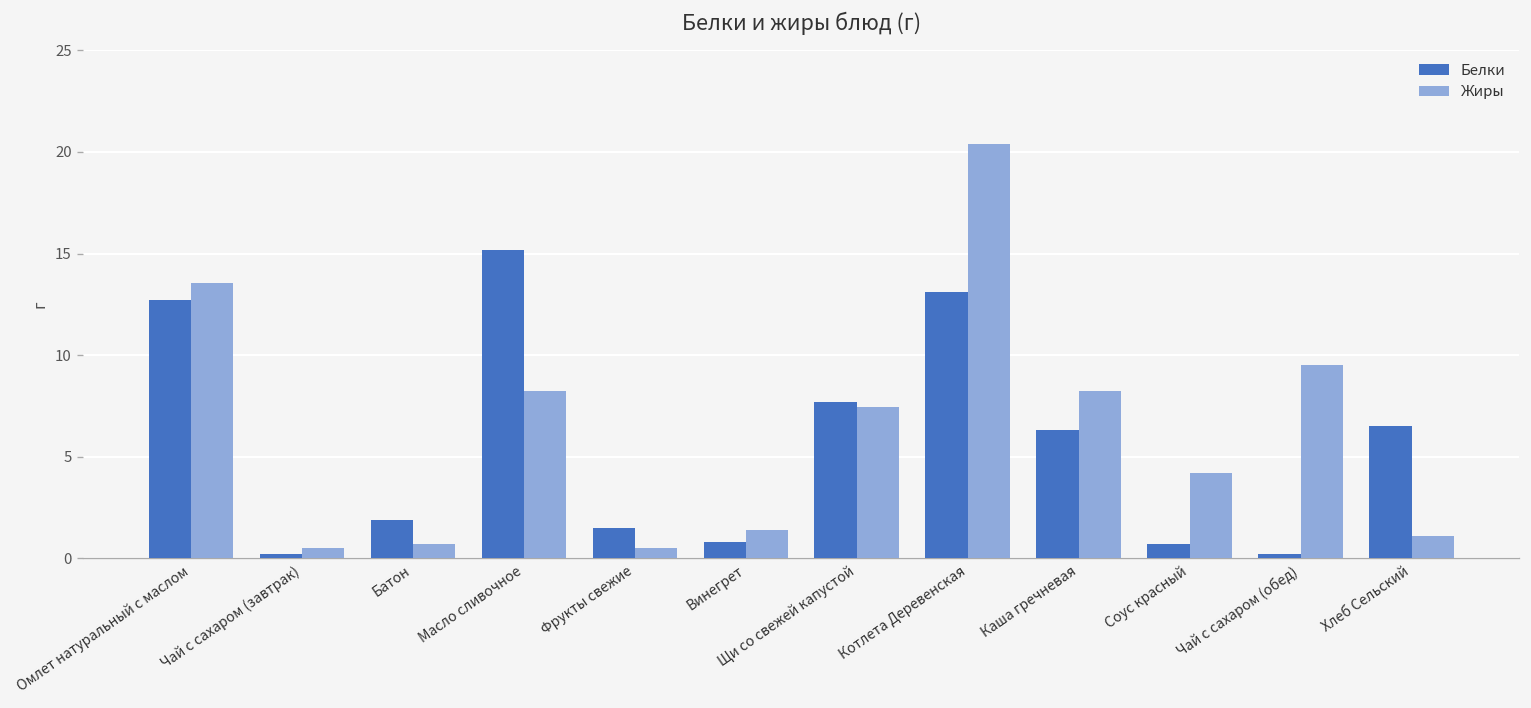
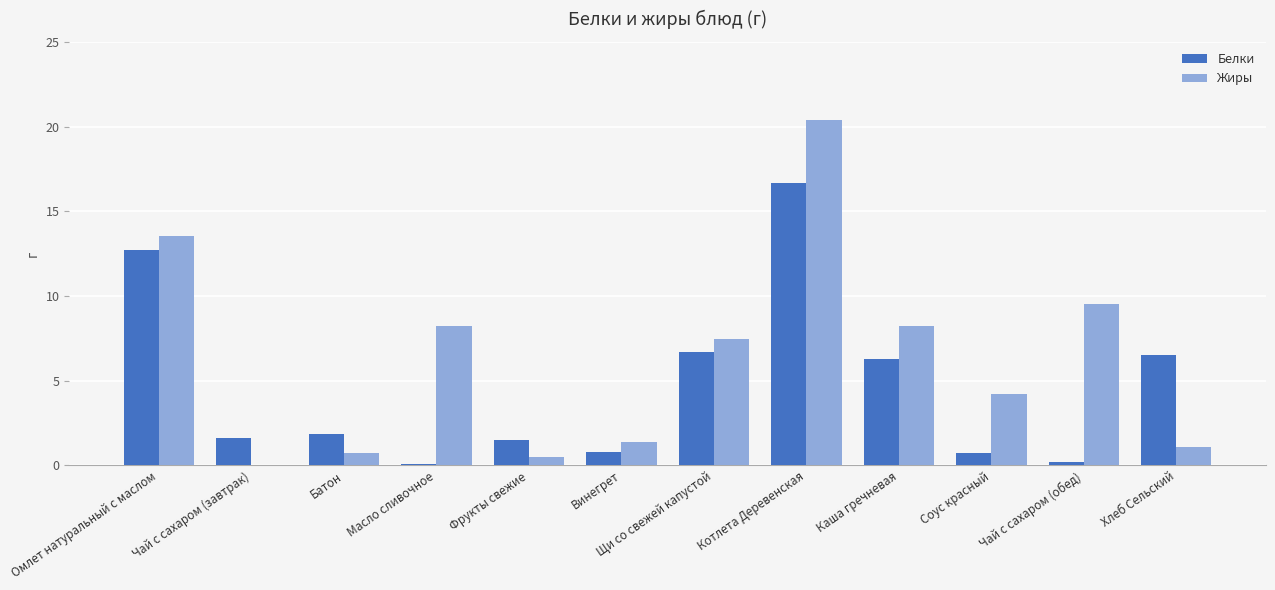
Белки, Чай с сахаром (завтрак): 0.2 -> 1.6
Жиры, Чай с сахаром (завтрак): 0.5 -> 0.0
Белки, Масло сливочное: 15.2 -> 0.1
Белки, Щи со свежей капустой: 7.7 -> 6.7
Белки, Котлета Деревенская: 13.1 -> 16.7
